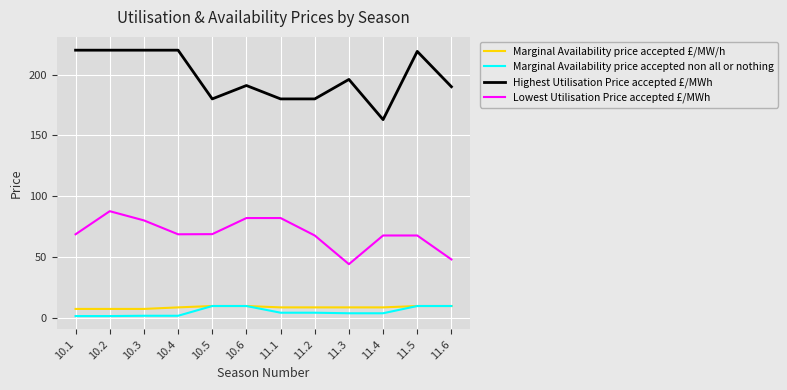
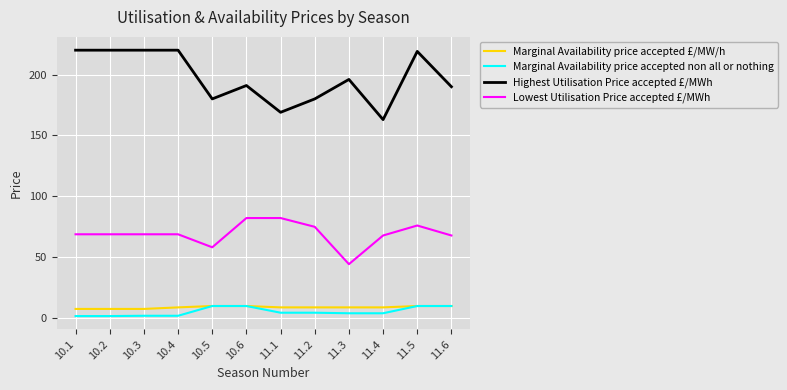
Lowest Utilisation Price accepted £/MWh, 10.2: 88 -> 69
Lowest Utilisation Price accepted £/MWh, 10.3: 80 -> 69
Lowest Utilisation Price accepted £/MWh, 10.5: 69 -> 58
Highest Utilisation Price accepted £/MWh, 11.1: 180 -> 169
Lowest Utilisation Price accepted £/MWh, 11.2: 68 -> 75
Lowest Utilisation Price accepted £/MWh, 11.5: 68 -> 76
Lowest Utilisation Price accepted £/MWh, 11.6: 48 -> 68
